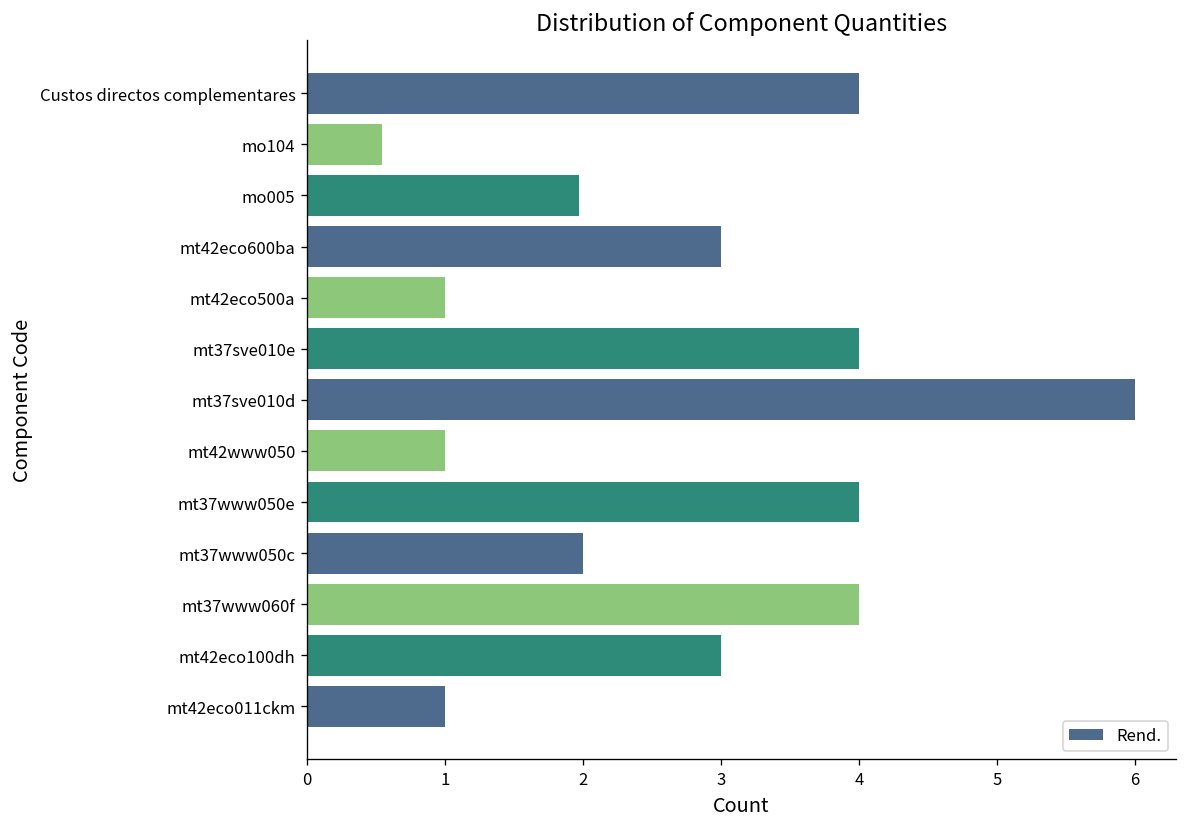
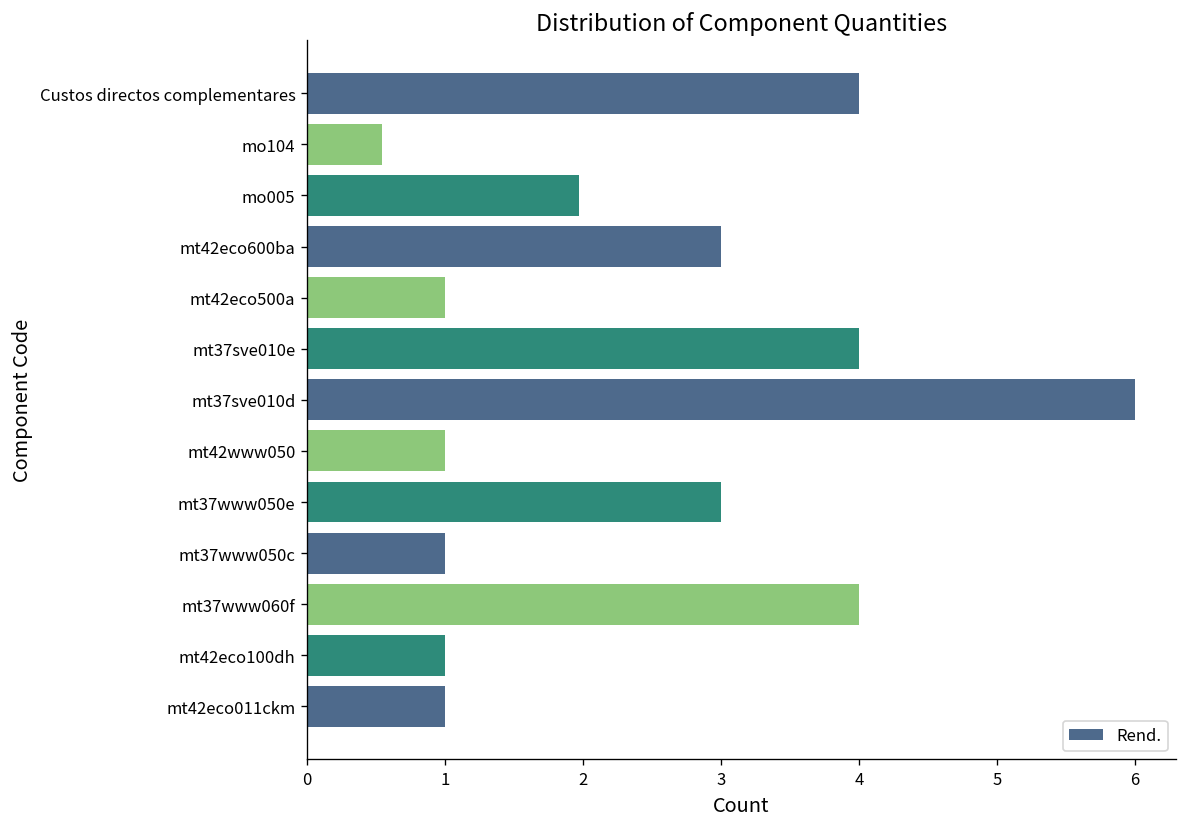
mt37www050e: 4 -> 3
mt37www050c: 2 -> 1
mt42eco100dh: 3 -> 1
